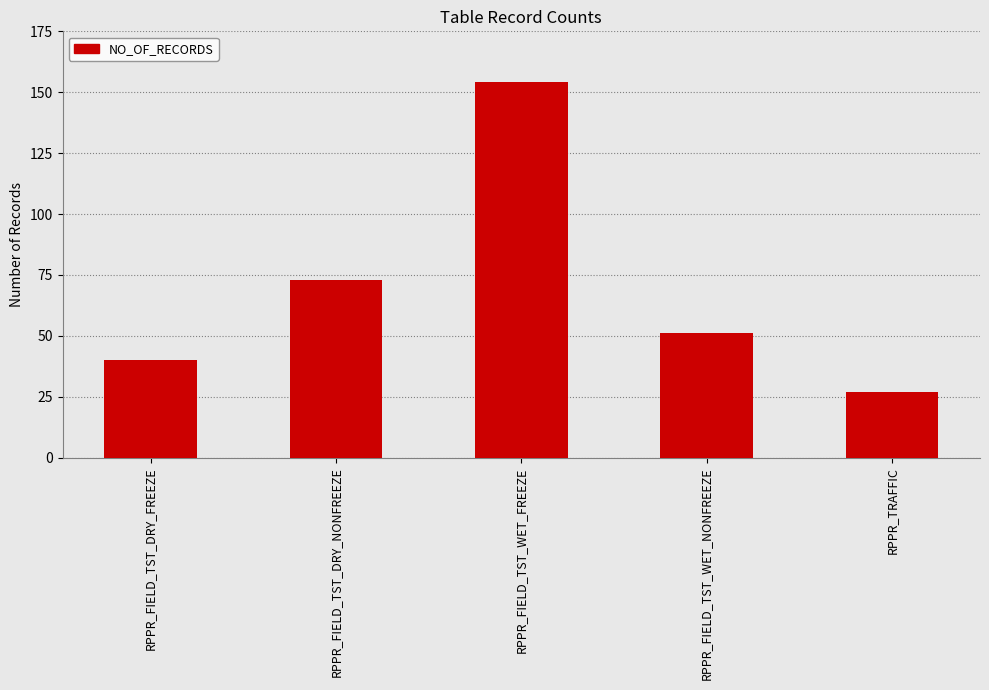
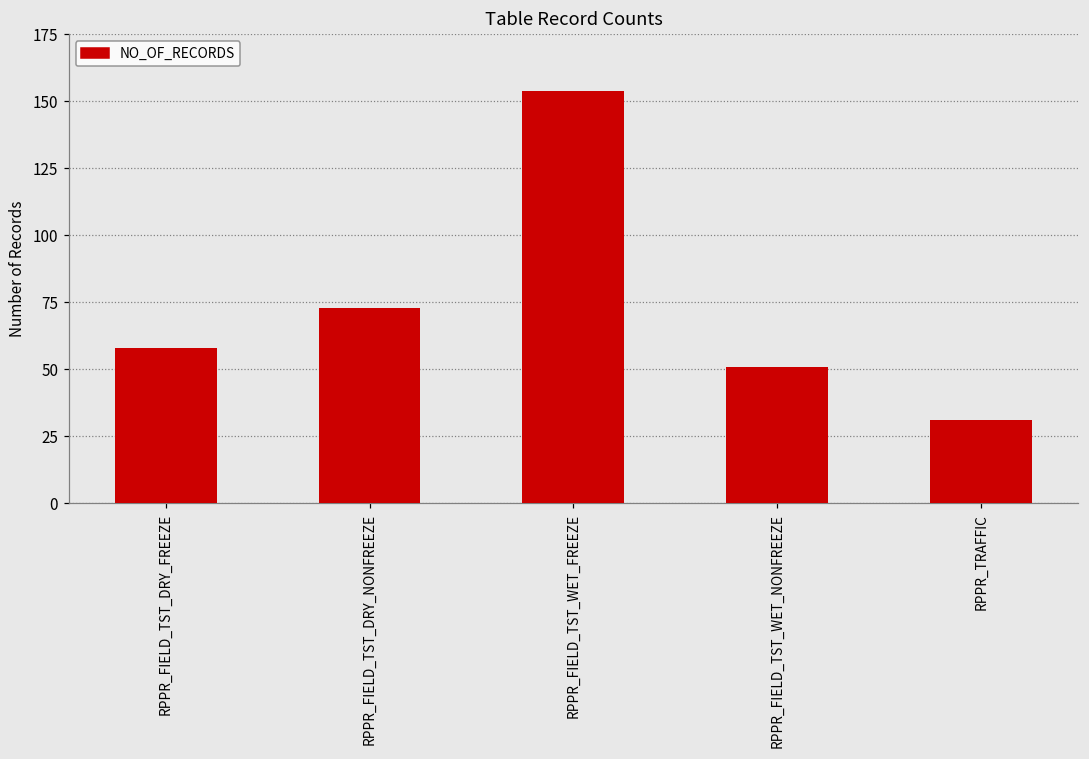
RPPR_FIELD_TST_DRY_FREEZE: 40 -> 58
RPPR_TRAFFIC: 27 -> 31
